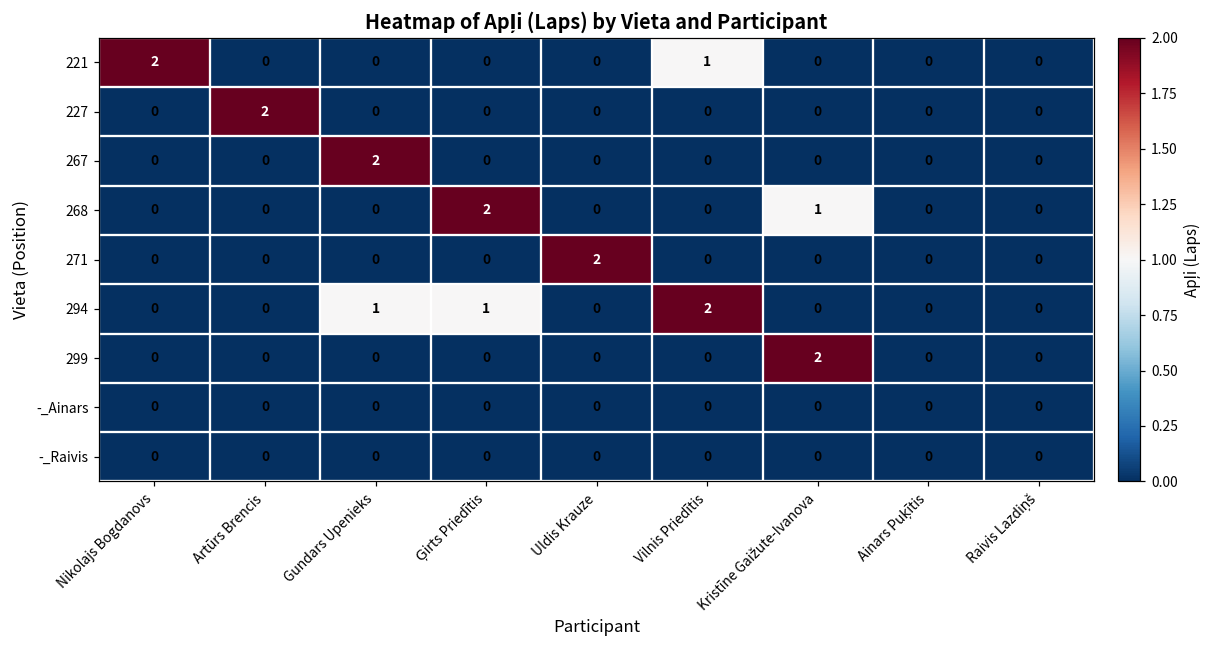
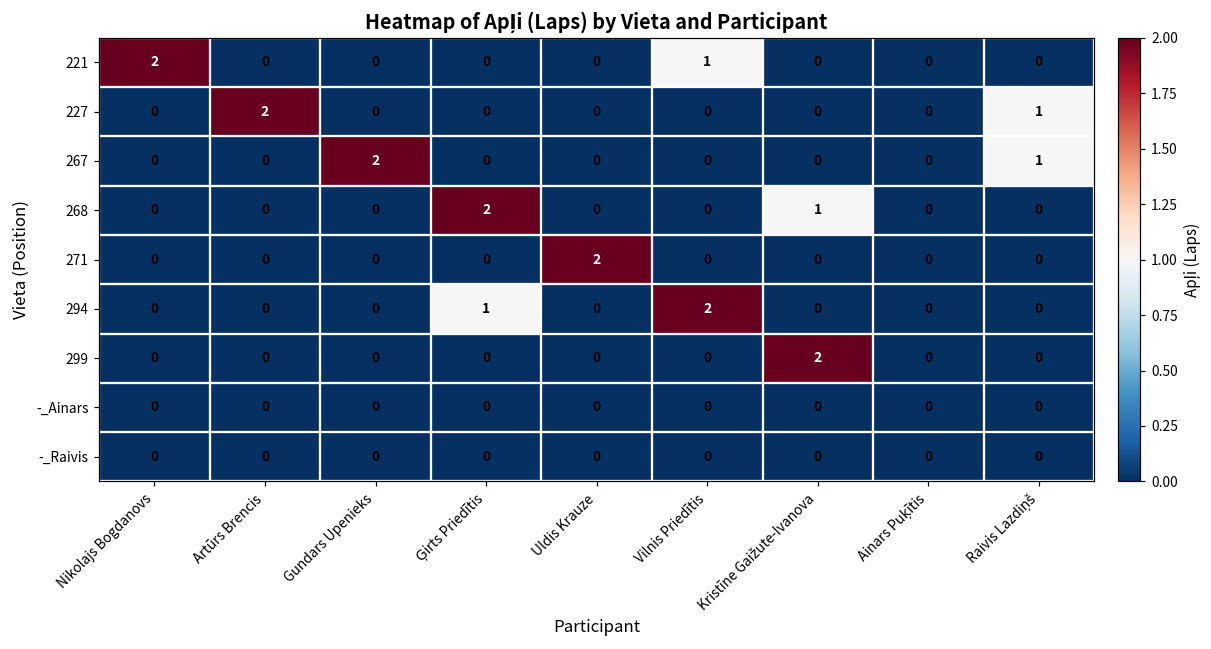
227, Raivis Lazdiņš: 0 -> 1
267, Raivis Lazdiņš: 0 -> 1
294, Gundars Upenieks: 1 -> 0
